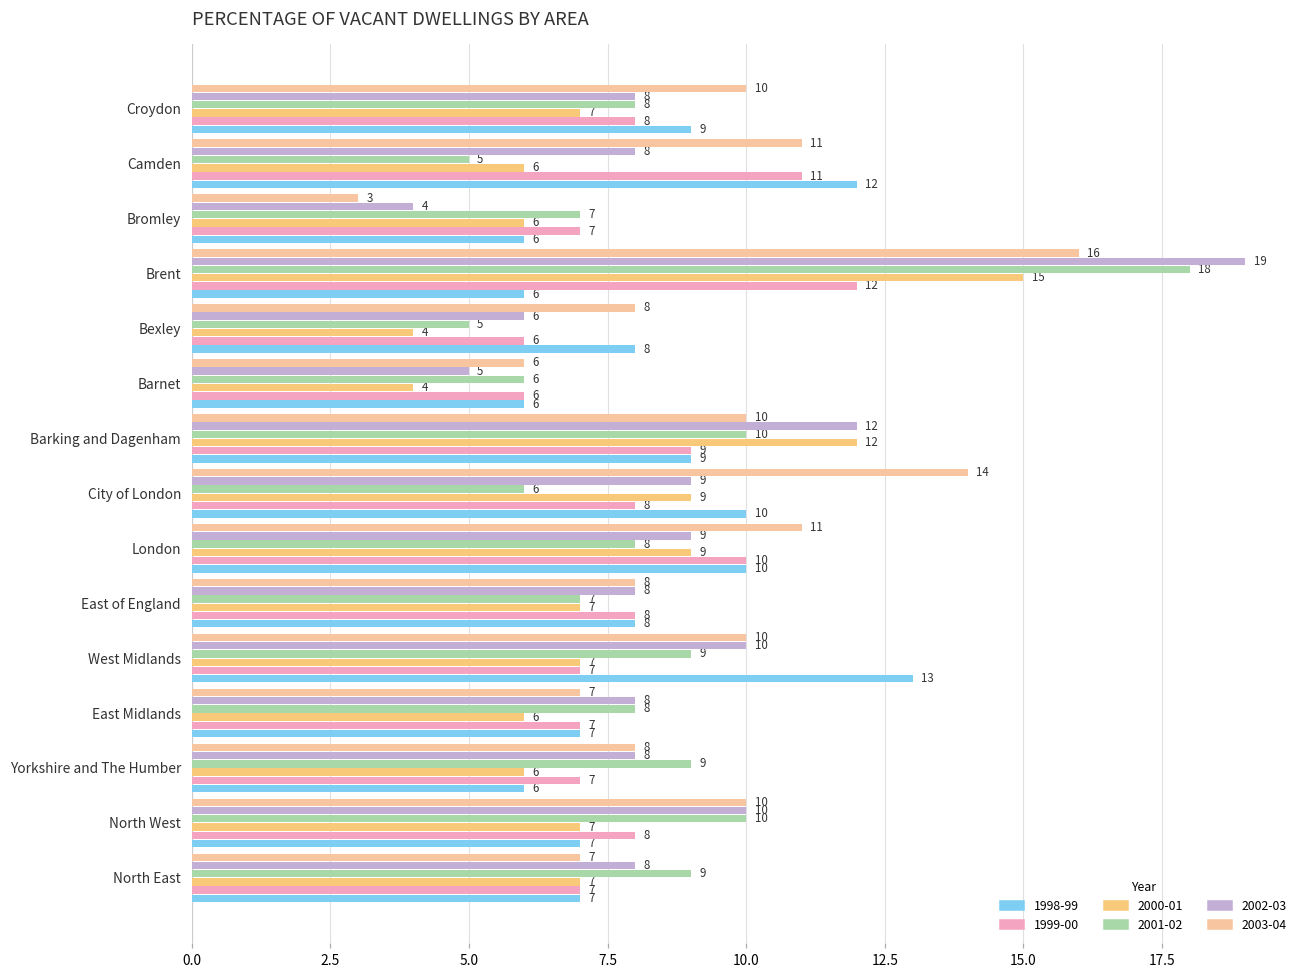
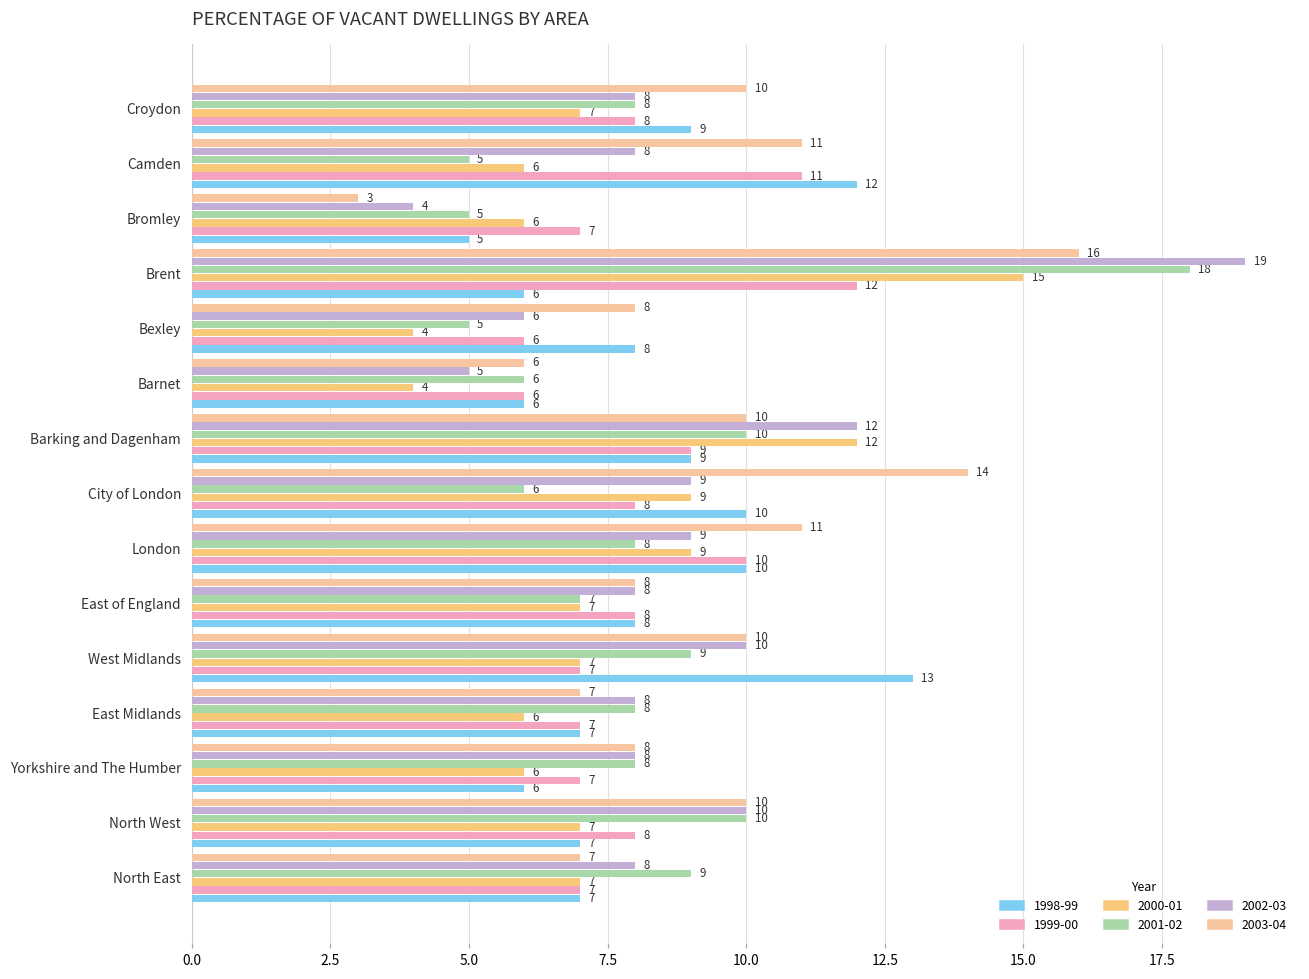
2001-02, Bromley: 7 -> 5
1998-99, Bromley: 6 -> 5
2001-02, Yorkshire and The Humber: 9 -> 8
